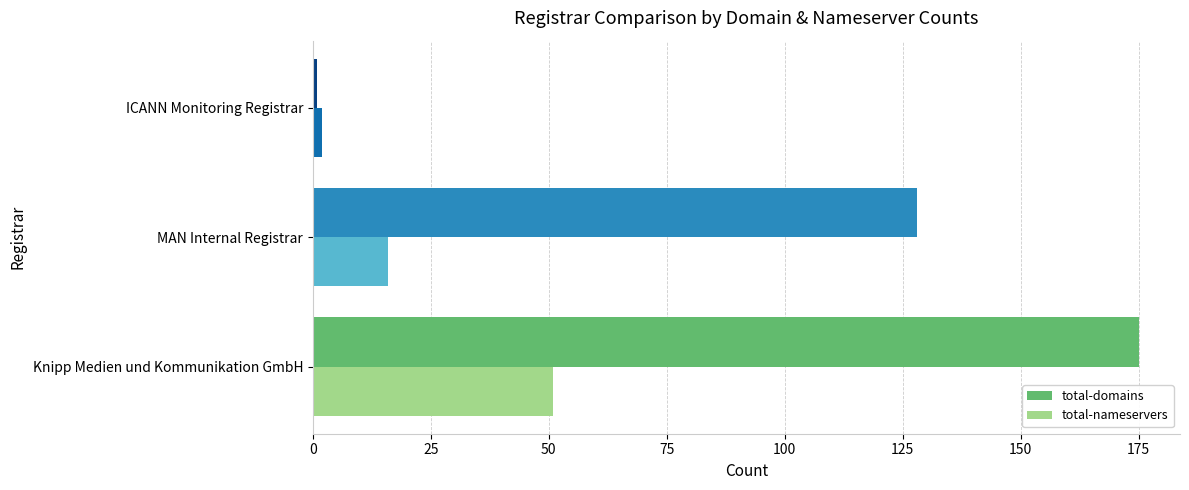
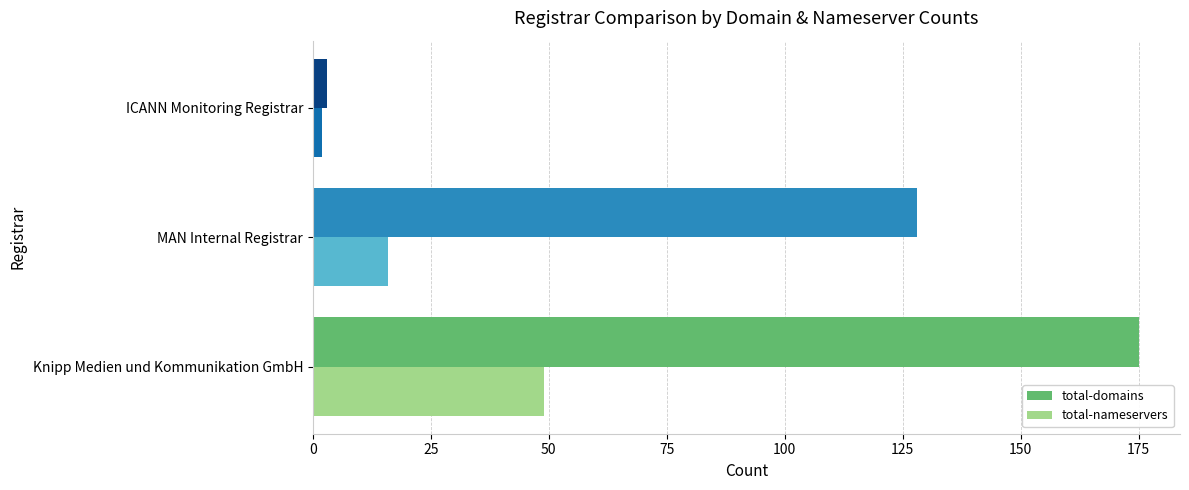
total-domains, ICANN Monitoring Registrar: 1 -> 3
total-nameservers, Knipp Medien und Kommunikation GmbH: 51 -> 49
